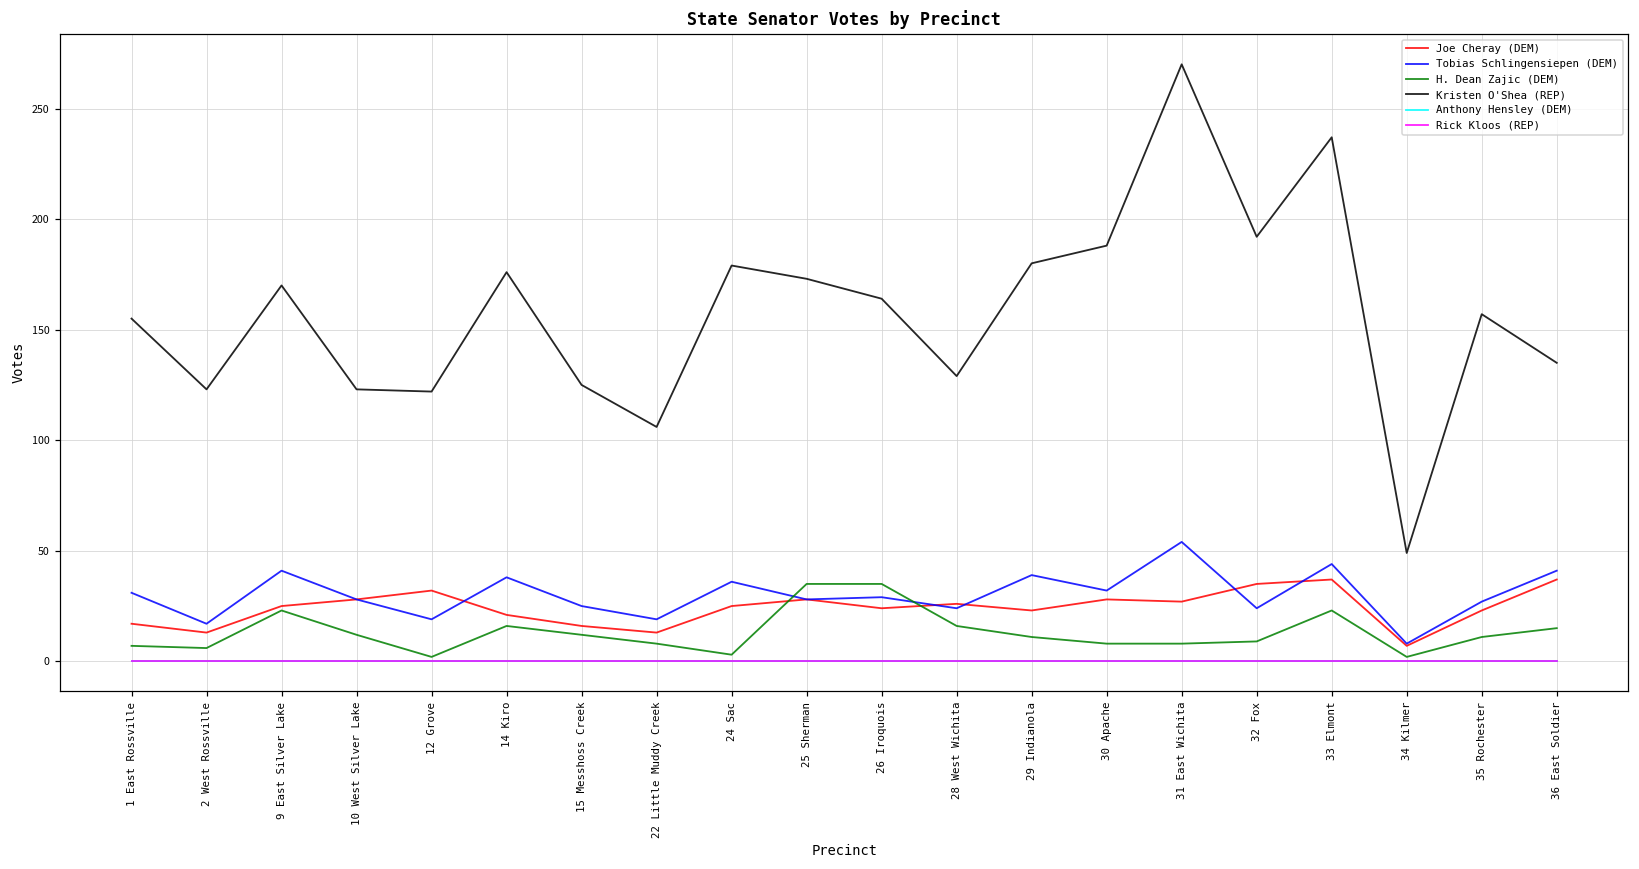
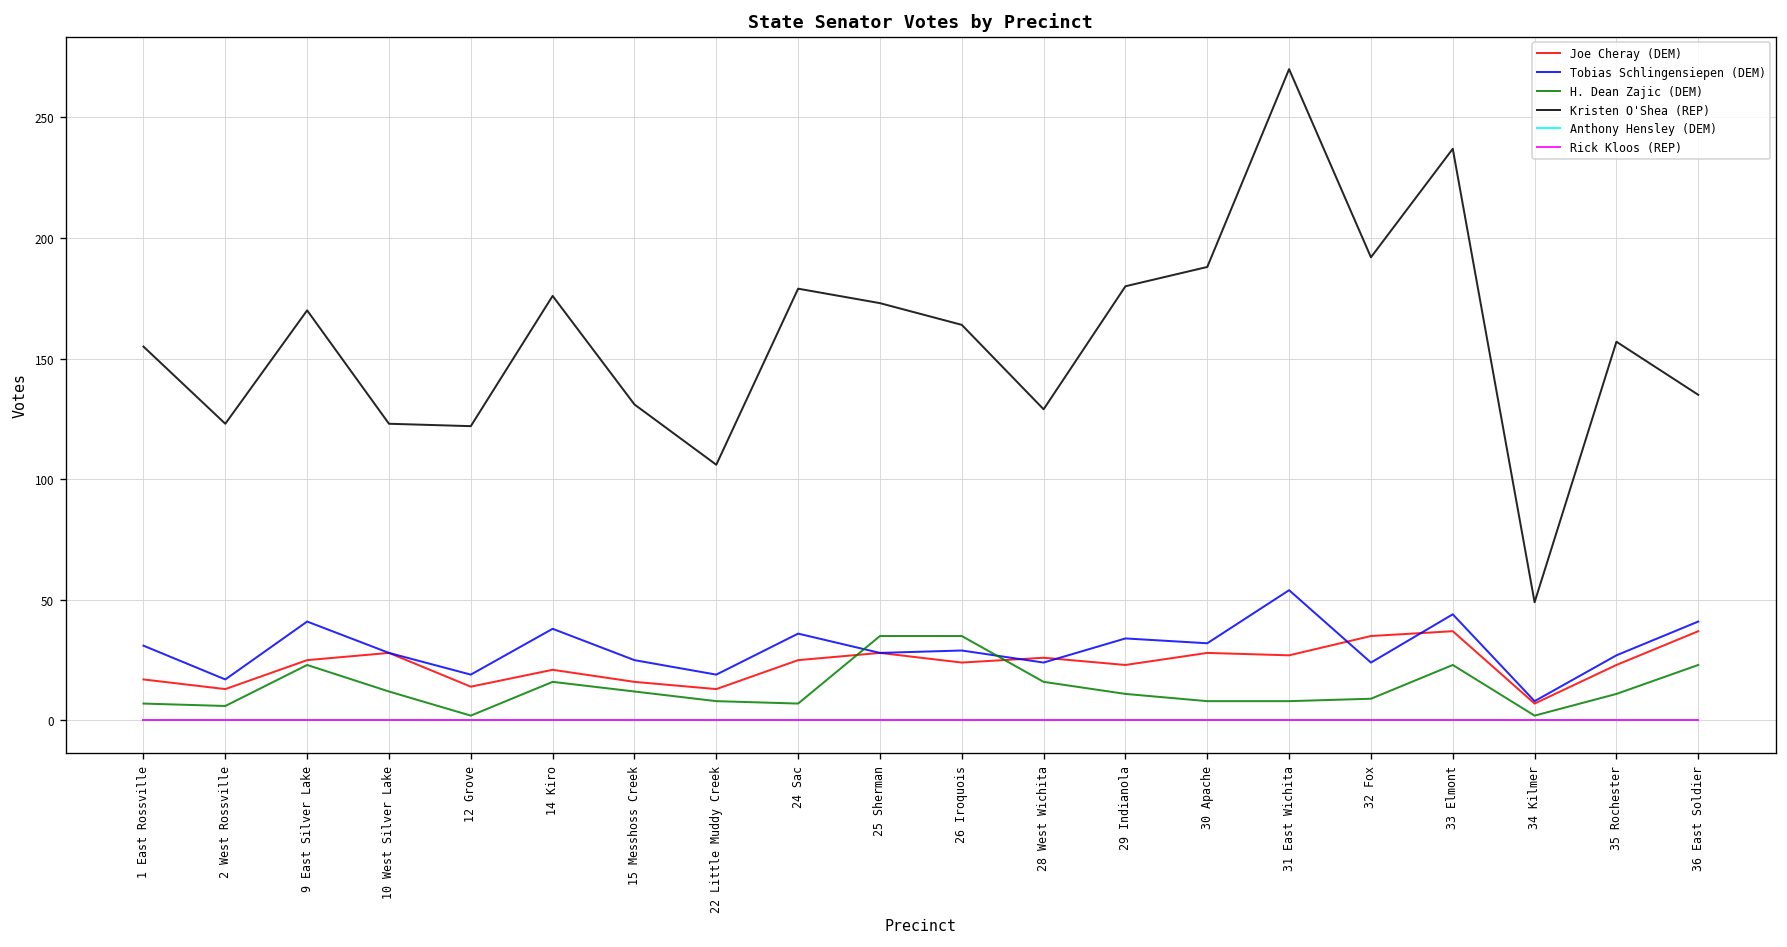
Joe Cheray (DEM), 12 Grove: 32 -> 14
Kristen O'Shea (REP), 15 Messhoss Creek: 125 -> 131
H. Dean Zajic (DEM), 24 Sac: 3 -> 7
Tobias Schlingensiepen (DEM), 29 Indianola: 39 -> 34
H. Dean Zajic (DEM), 36 East Soldier: 15 -> 23
